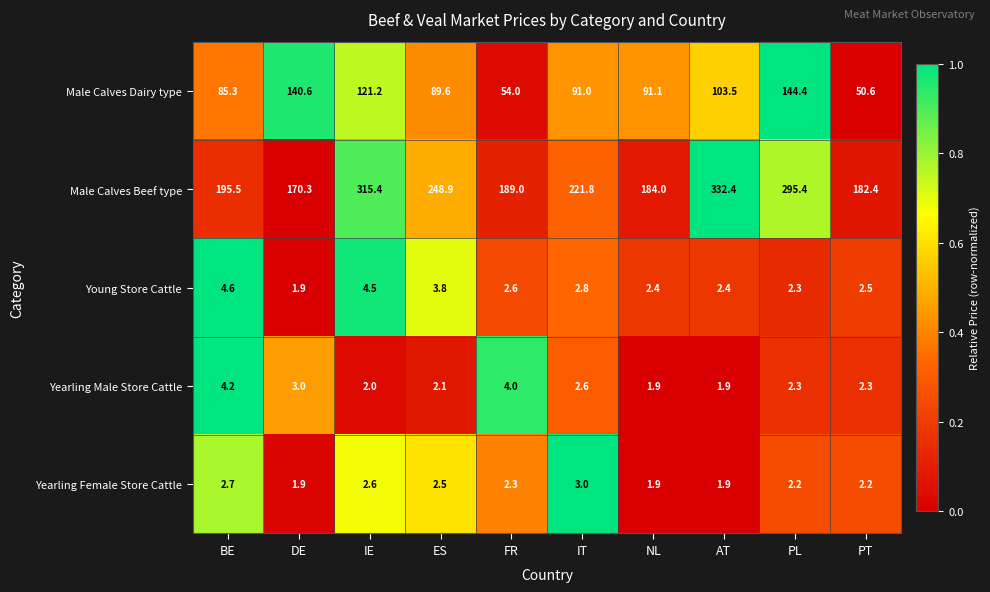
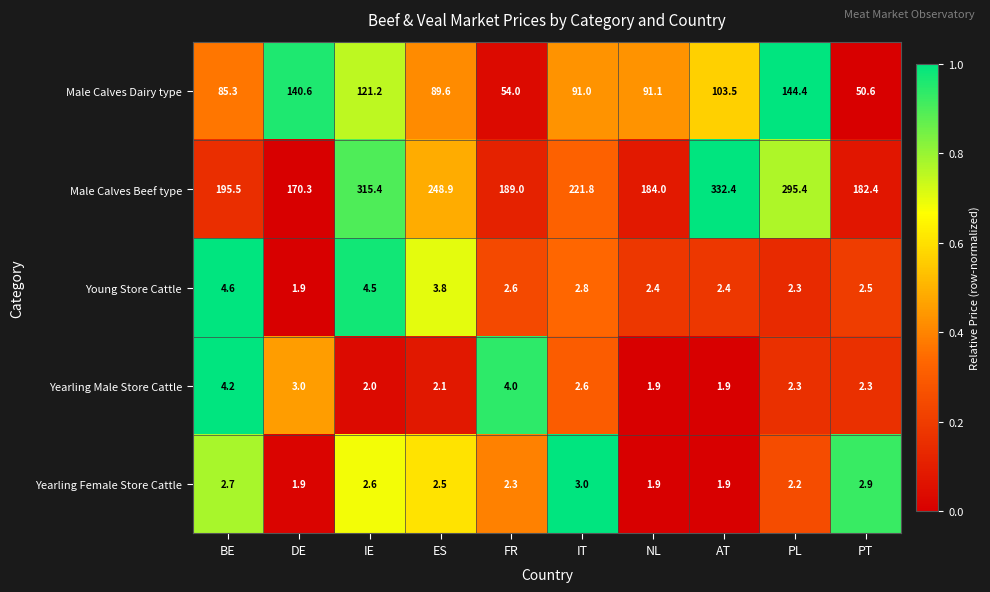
Yearling Female Store Cattle, PT: 2.2 -> 2.9
